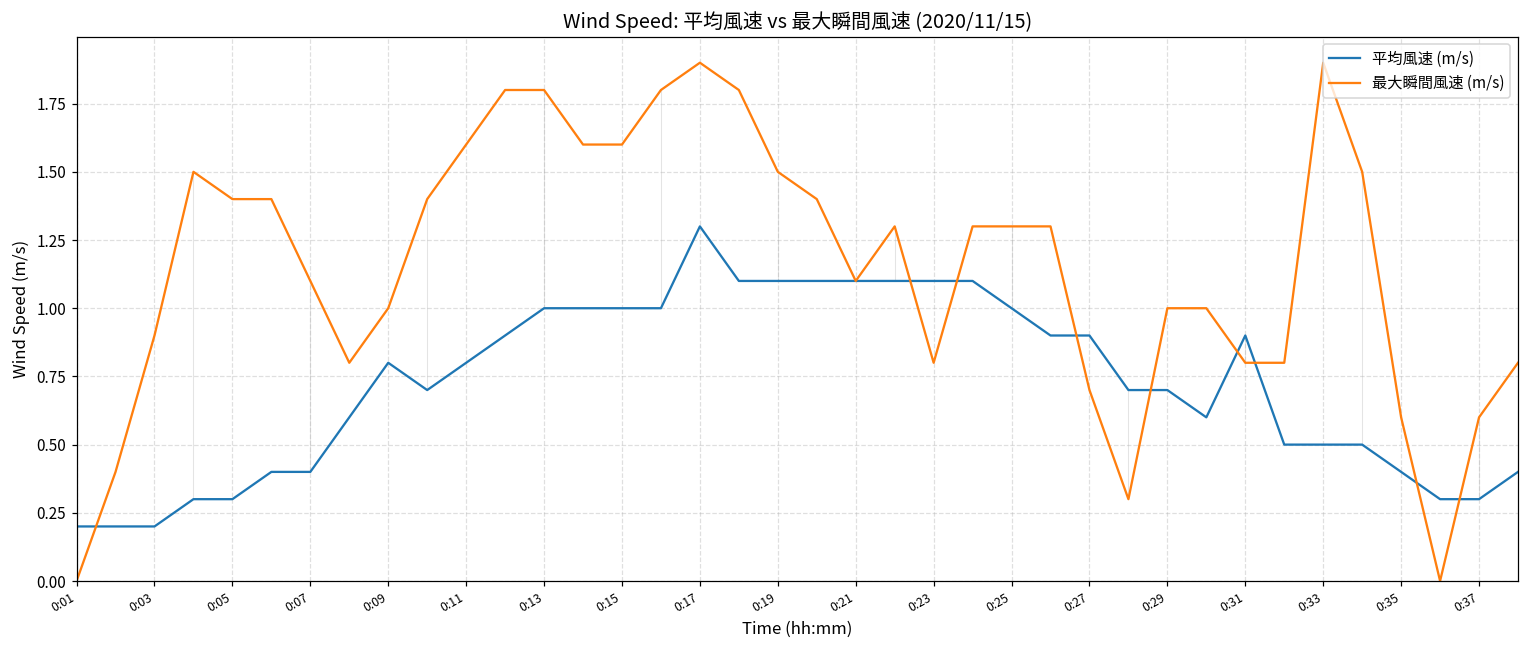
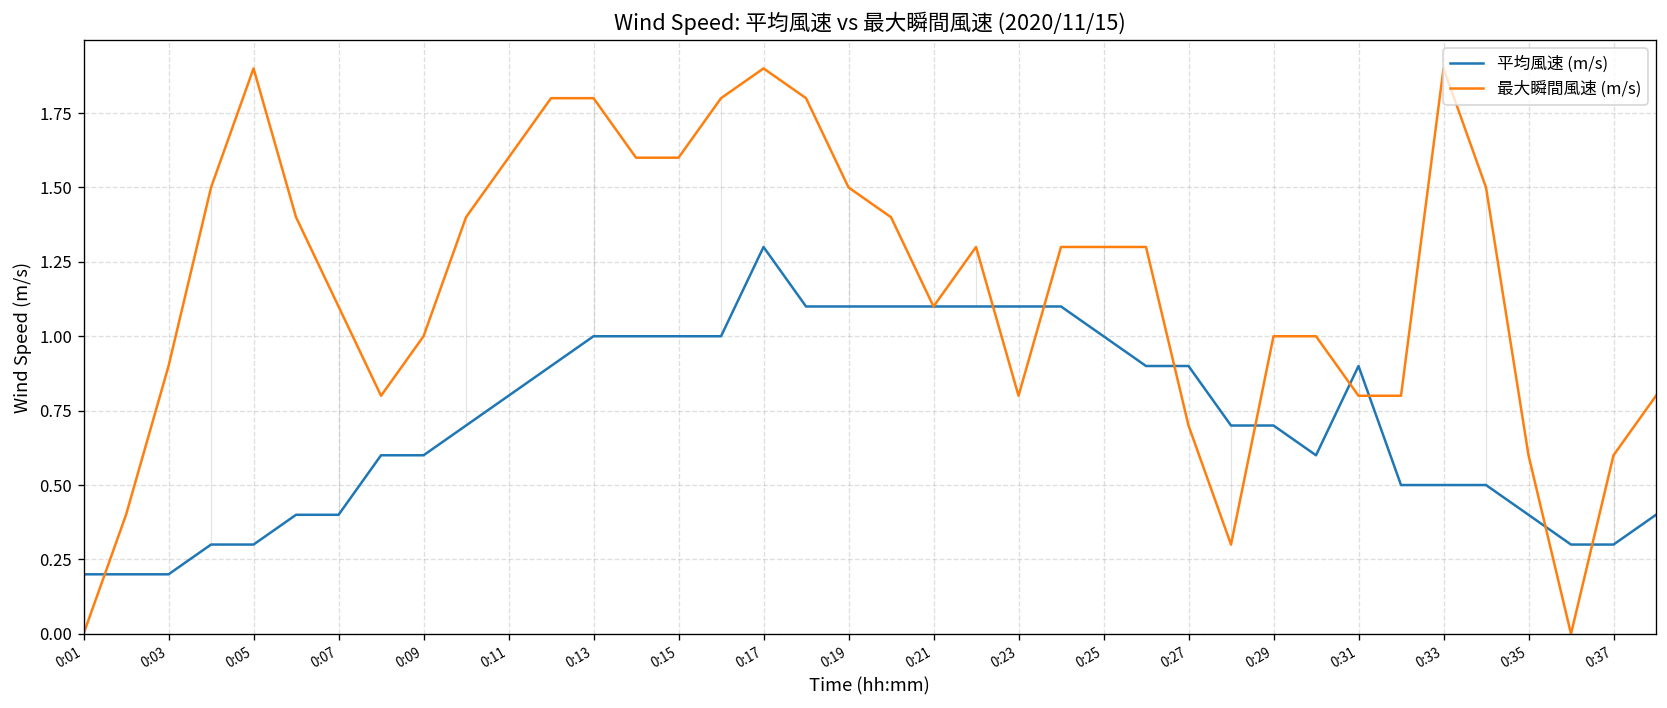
最大瞬間風速 (m/s), 0:05: 1.4 -> 1.9
平均風速 (m/s), 0:09: 0.8 -> 0.6
